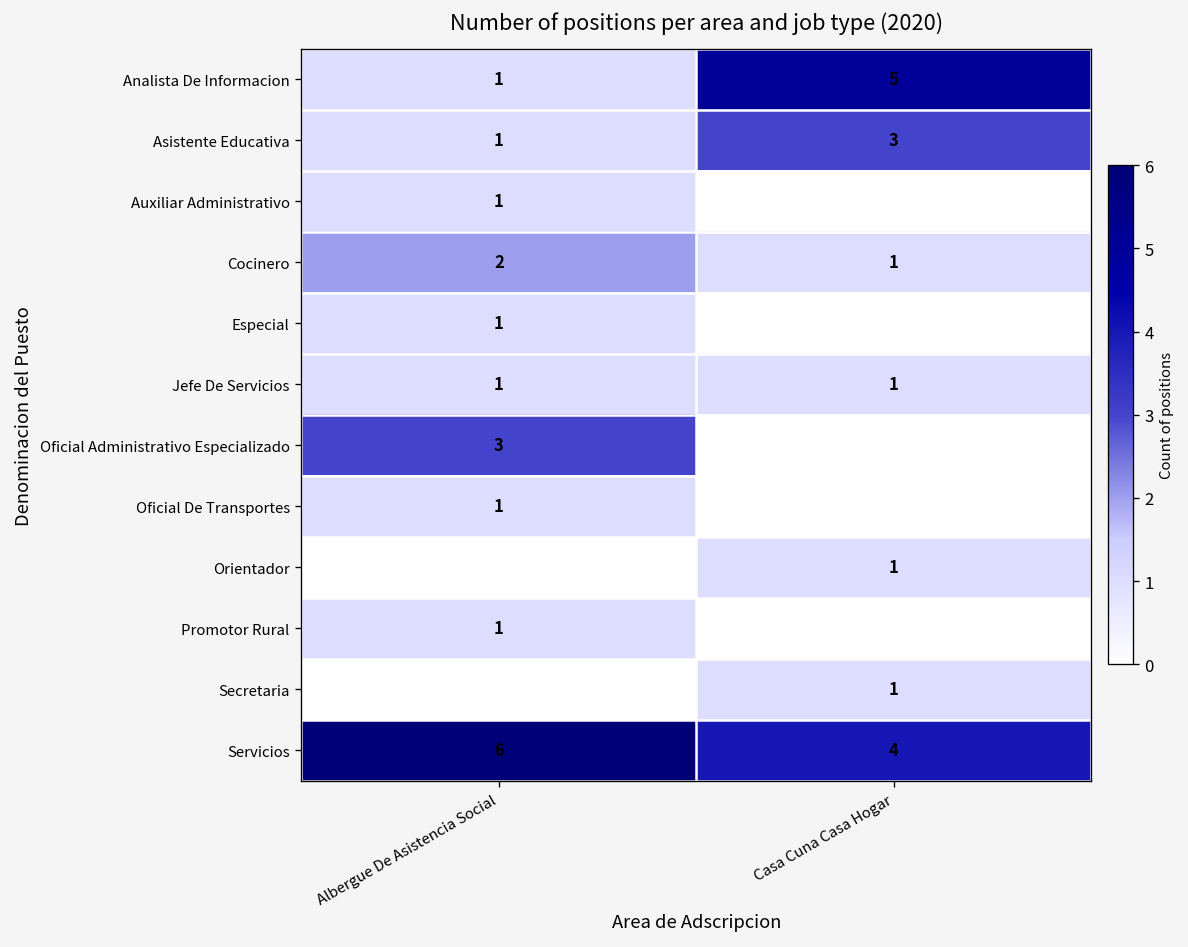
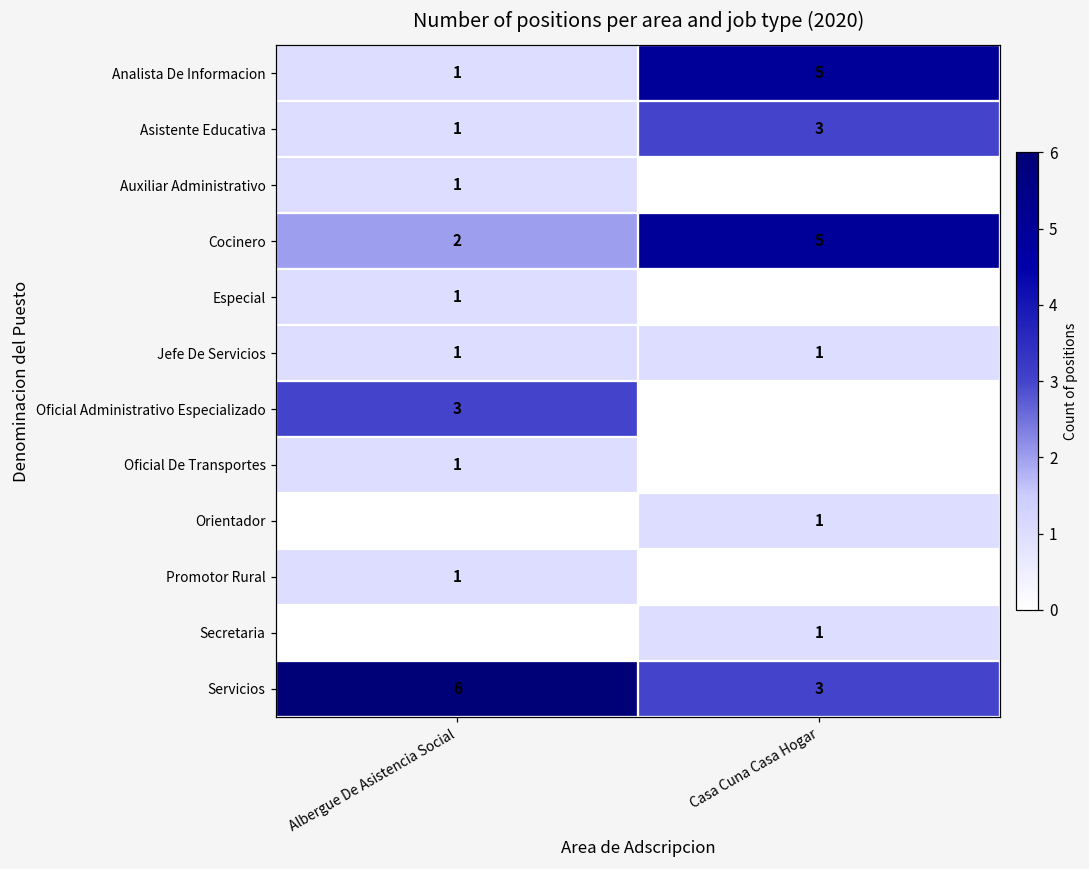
Cocinero, Casa Cuna Casa Hogar: 1 -> 5
Servicios, Casa Cuna Casa Hogar: 4 -> 3
